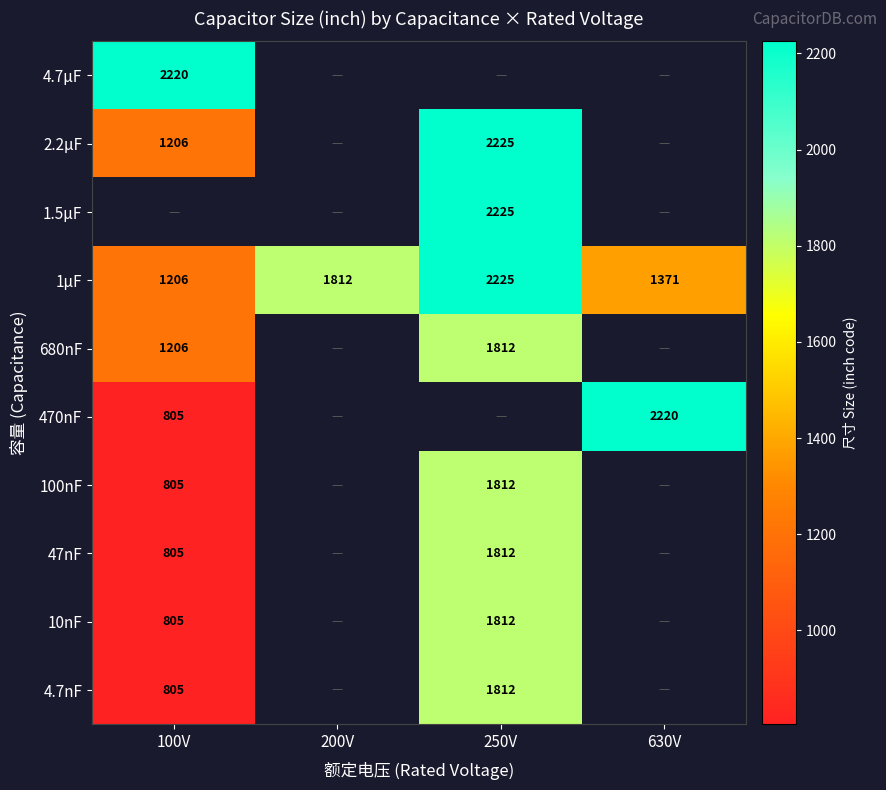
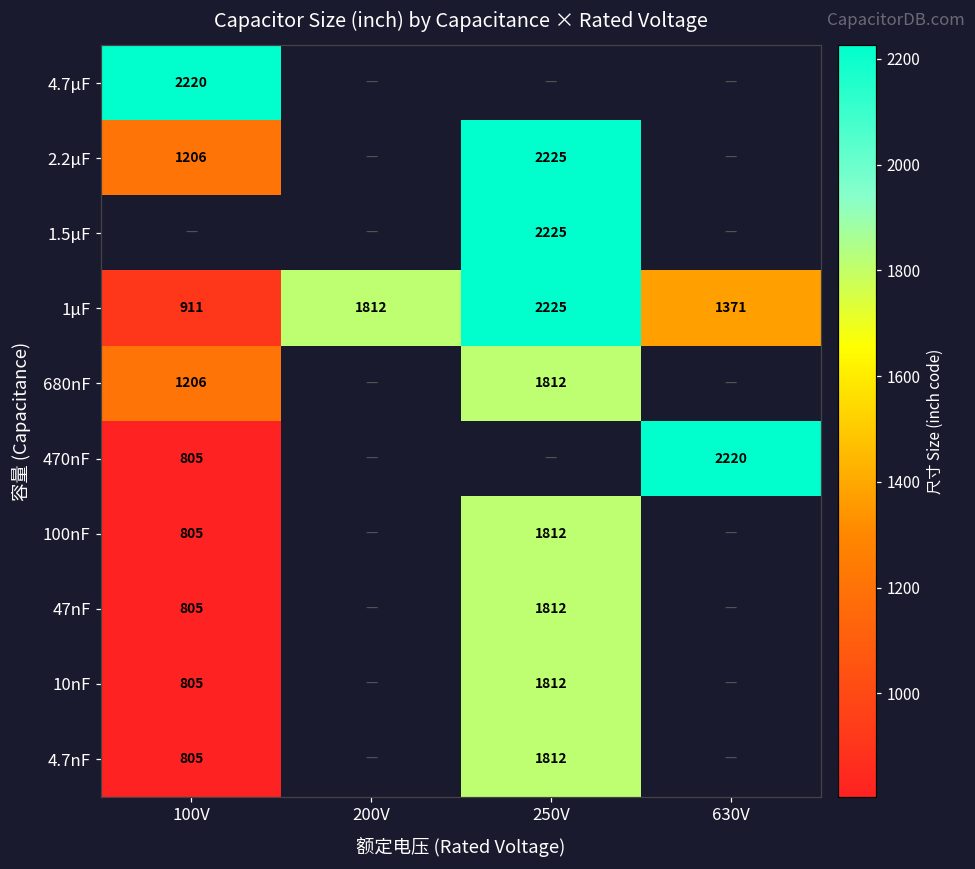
1μF, 100V: 1206 -> 911
